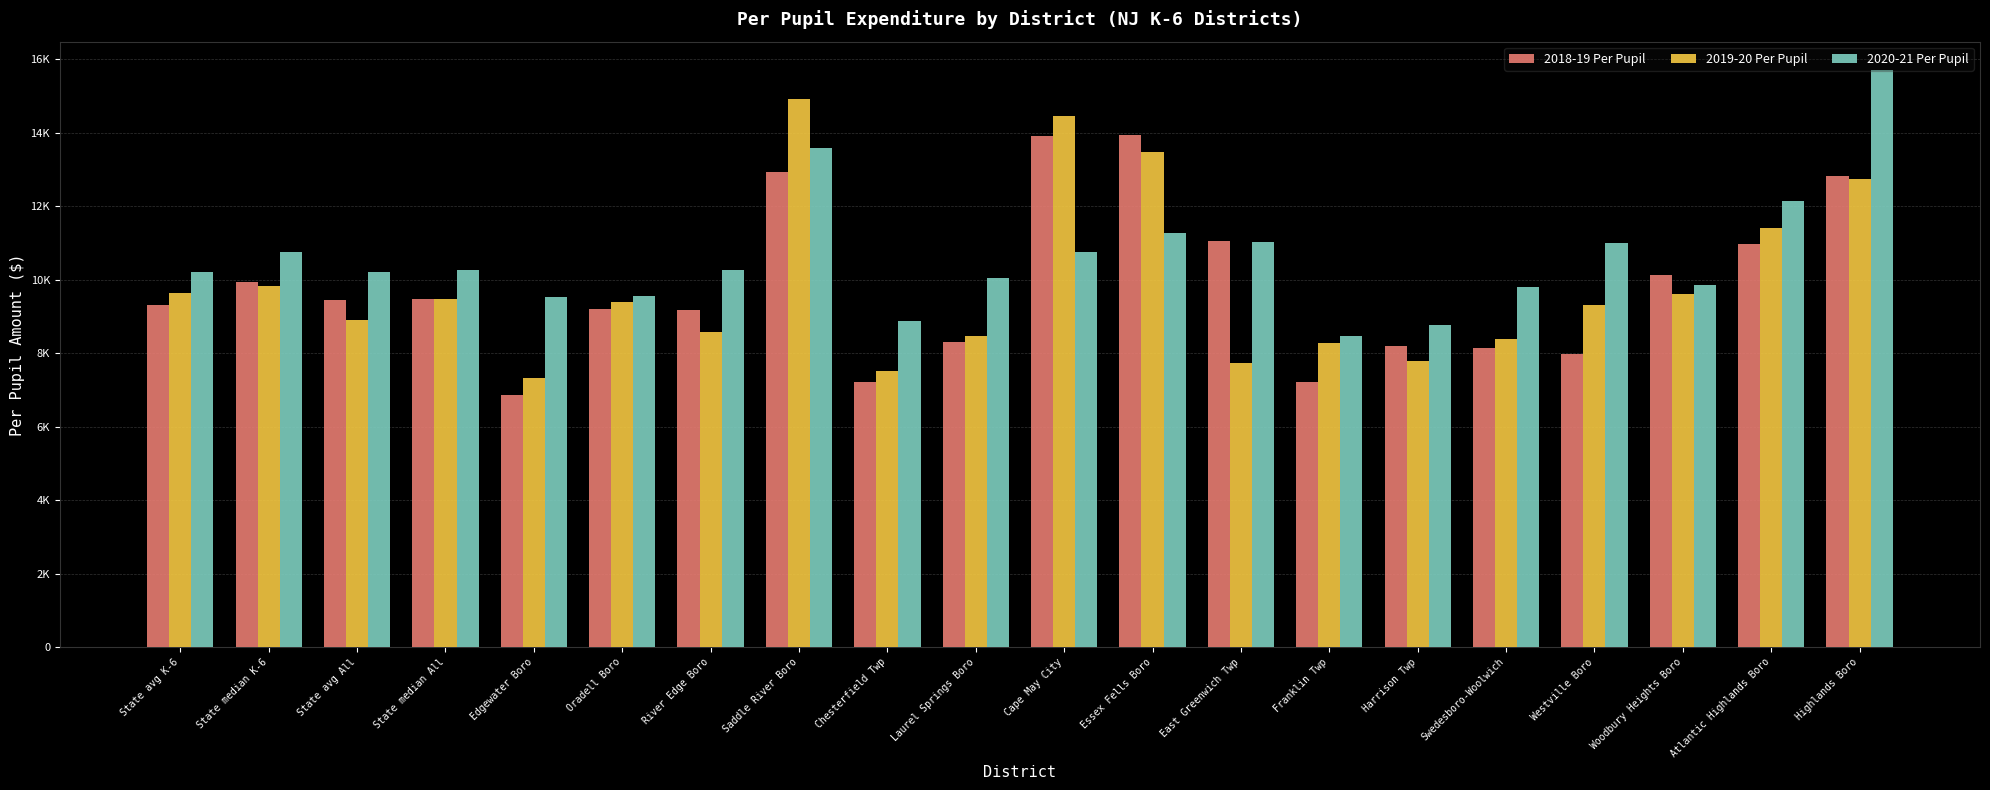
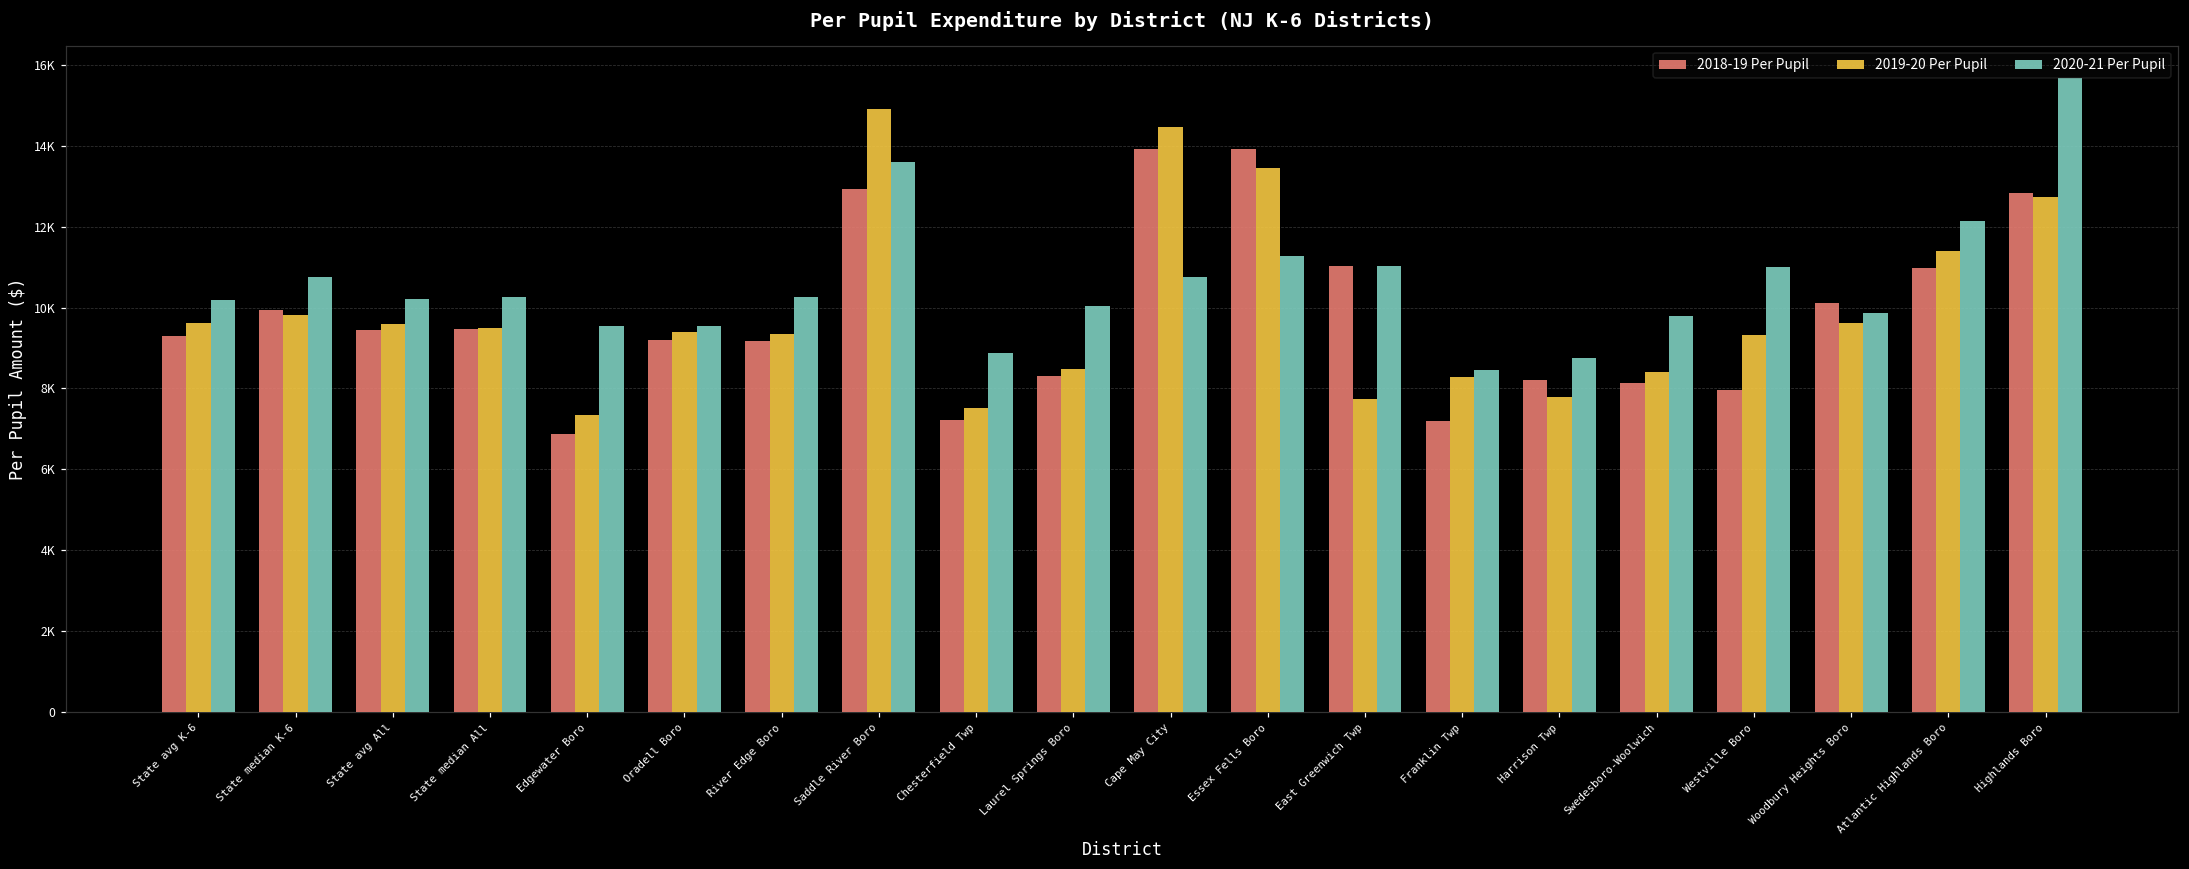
2019-20 Per Pupil, State avg All: 8900 -> 9600
2019-20 Per Pupil, River Edge Boro: 8600 -> 9400
